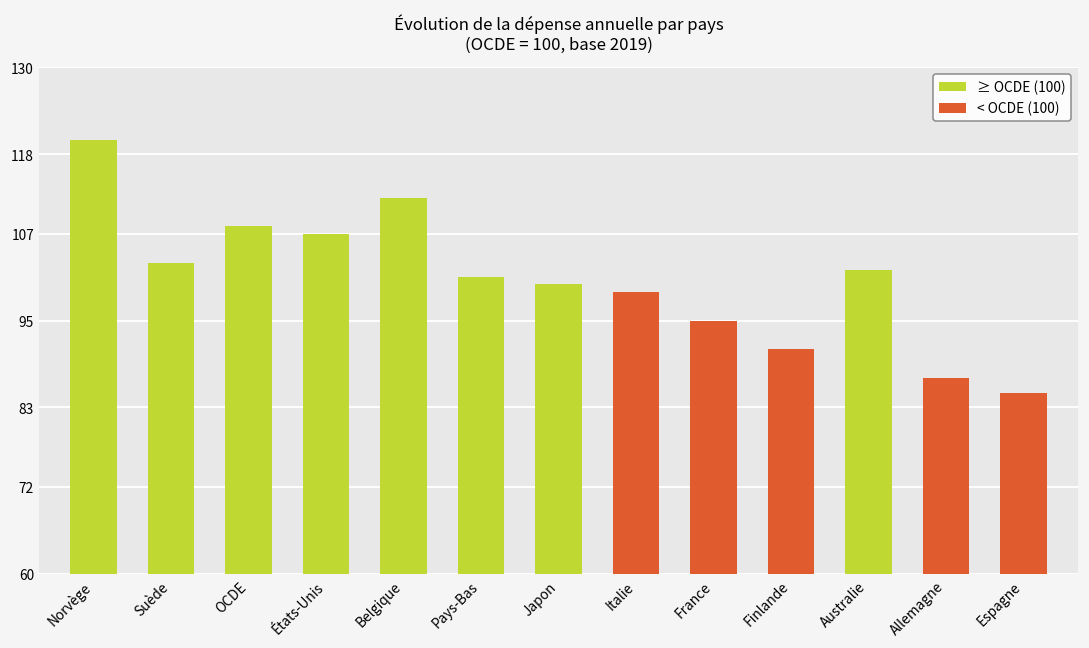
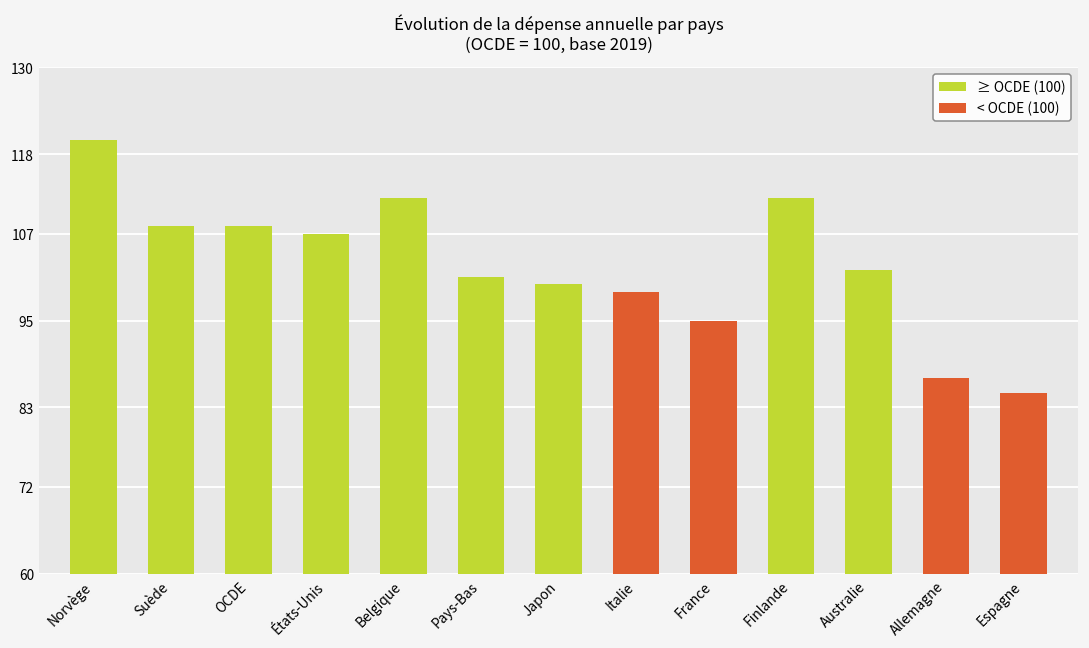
Suède: 103 -> 108
Finlande: 91 -> 112
